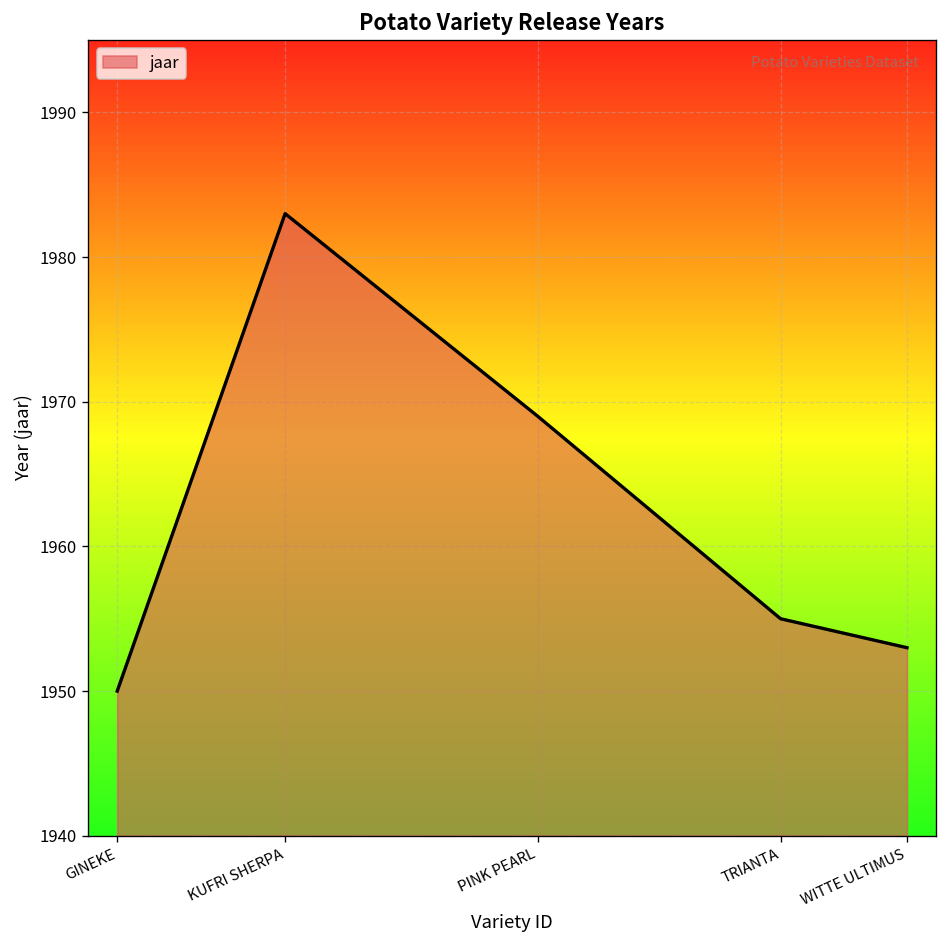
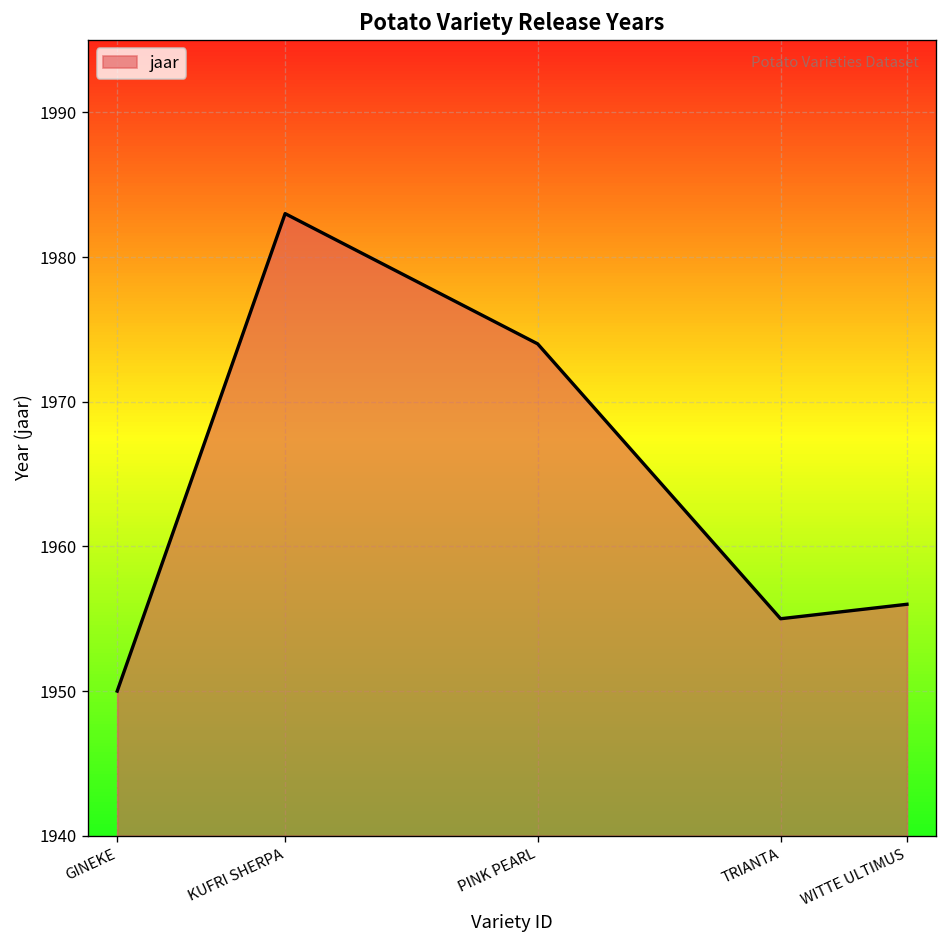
PINK PEARL: 1969 -> 1974
WITTE ULTIMUS: 1953 -> 1956
